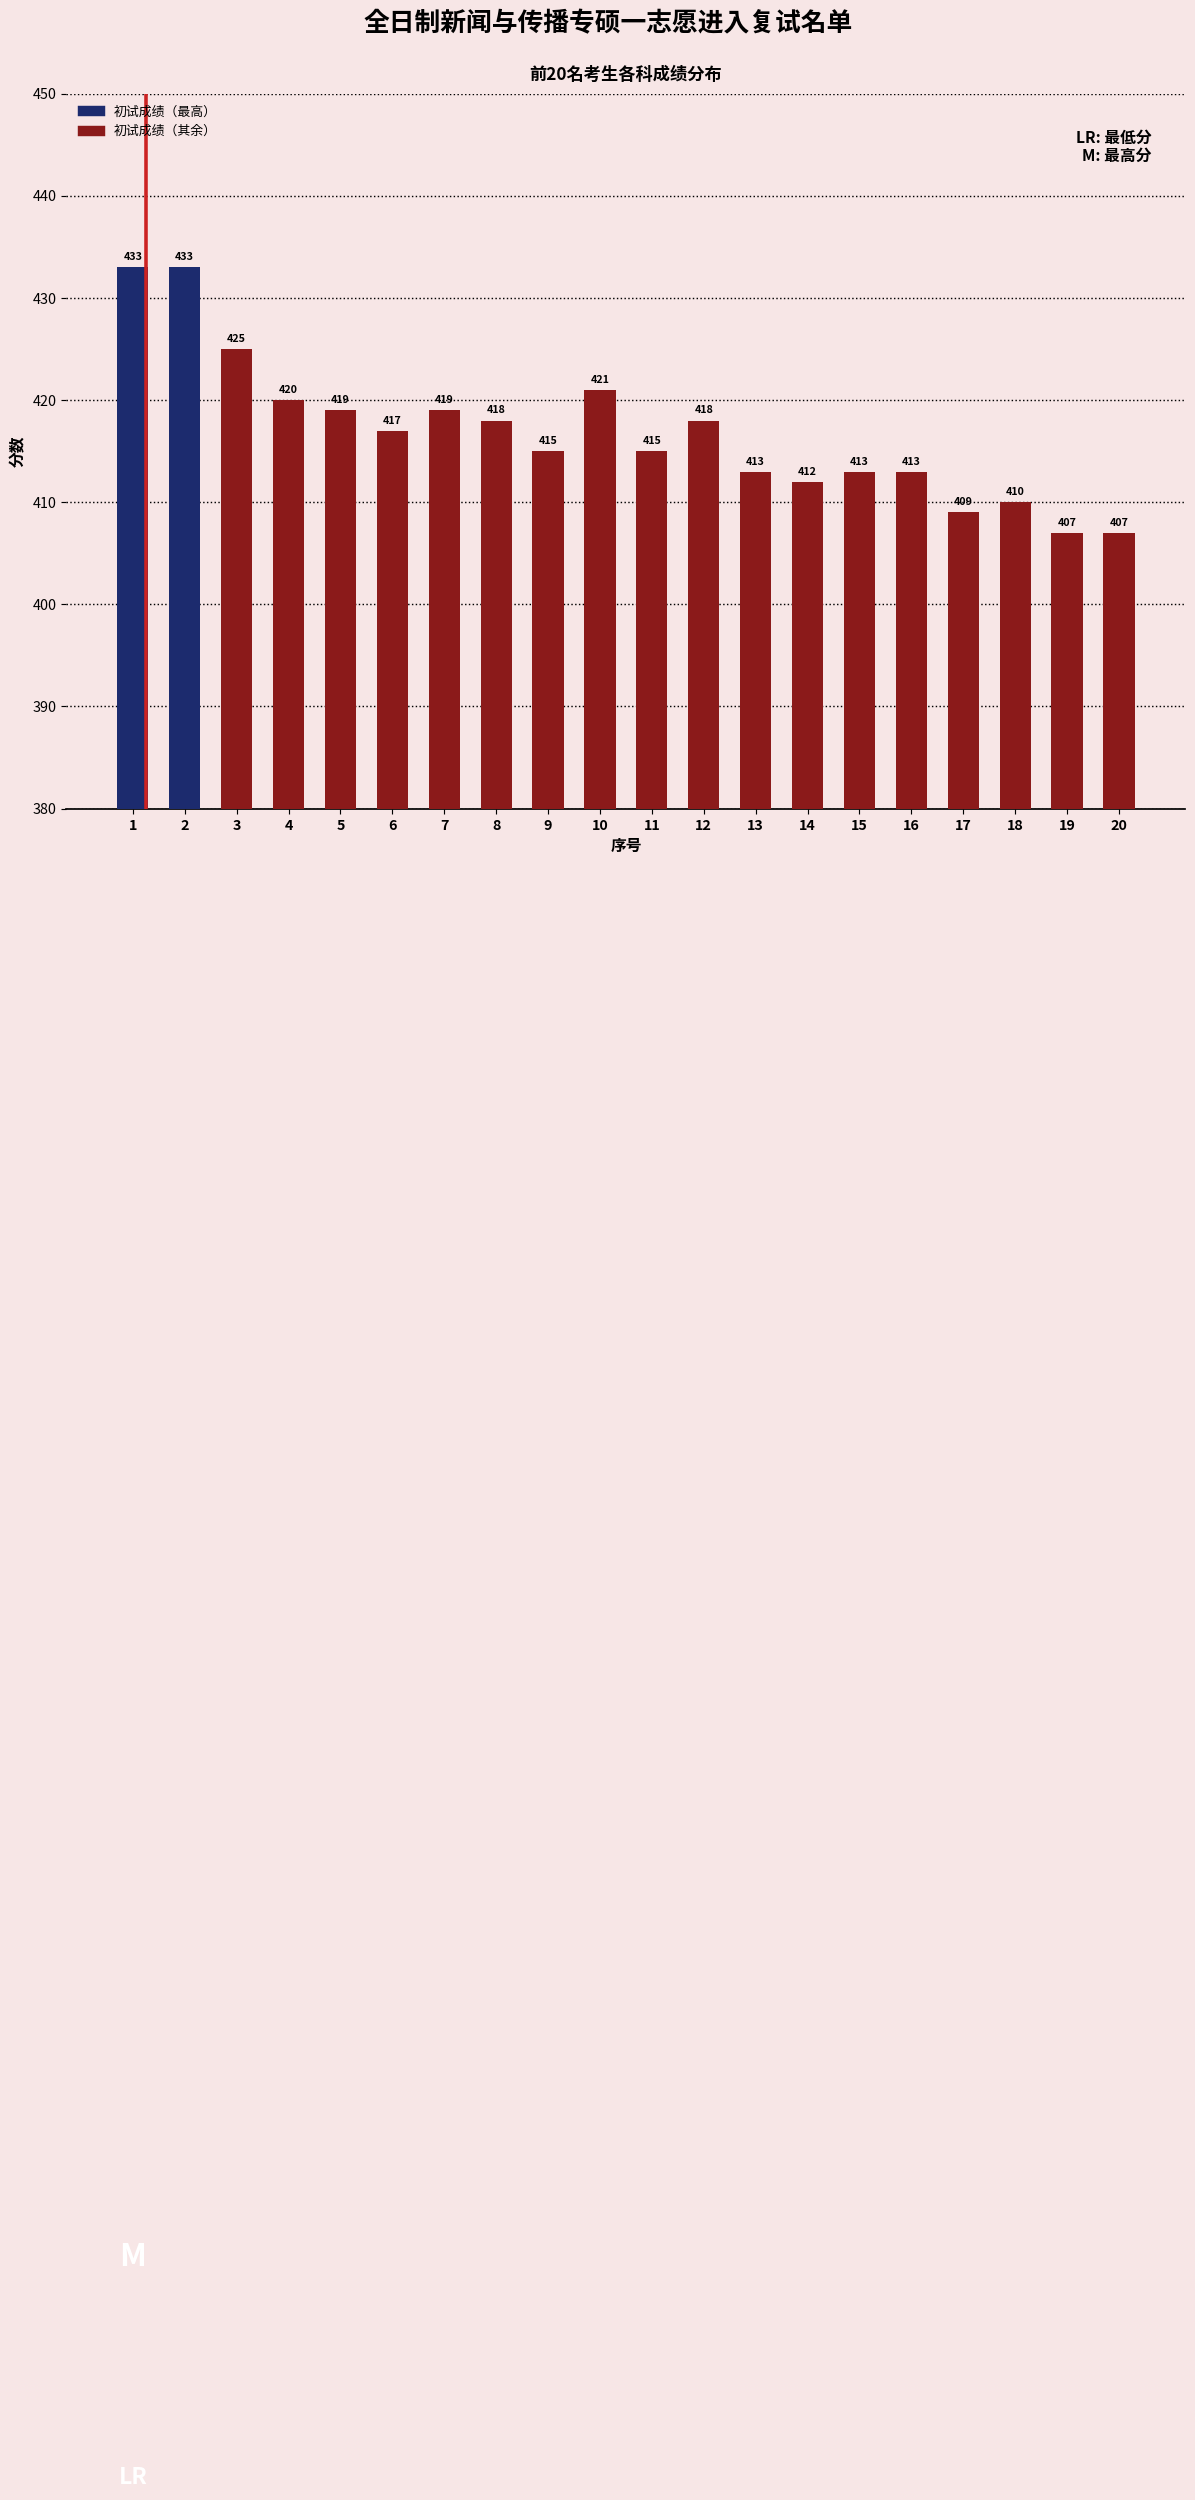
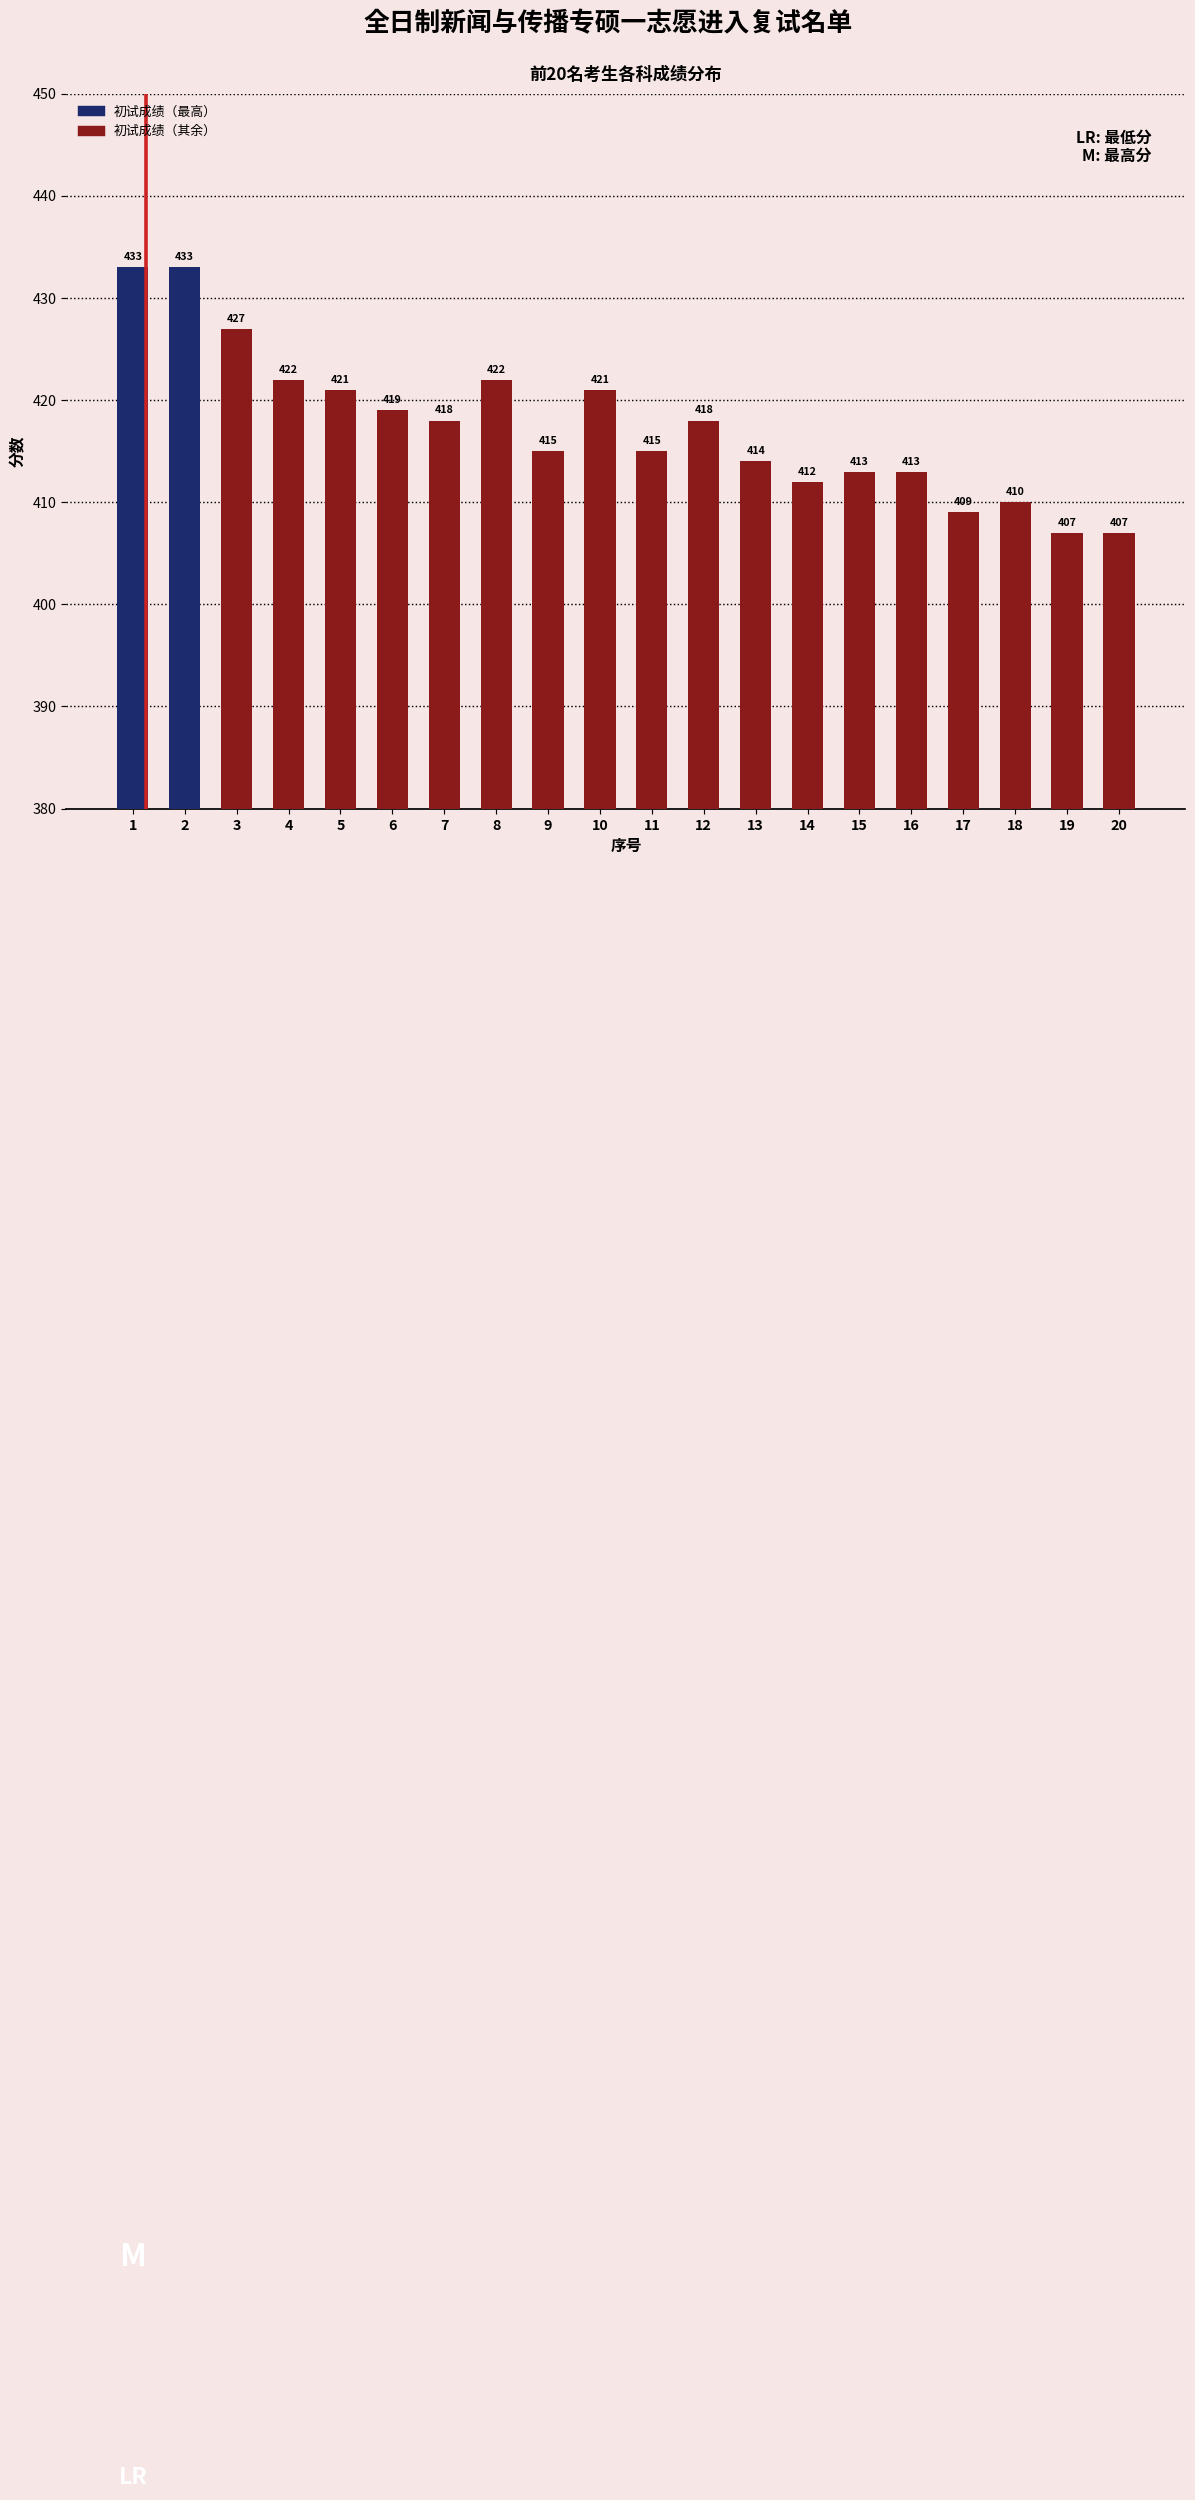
3: 425 -> 427
4: 420 -> 422
5: 419 -> 421
6: 417 -> 419
7: 419 -> 418
8: 418 -> 422
13: 413 -> 414
